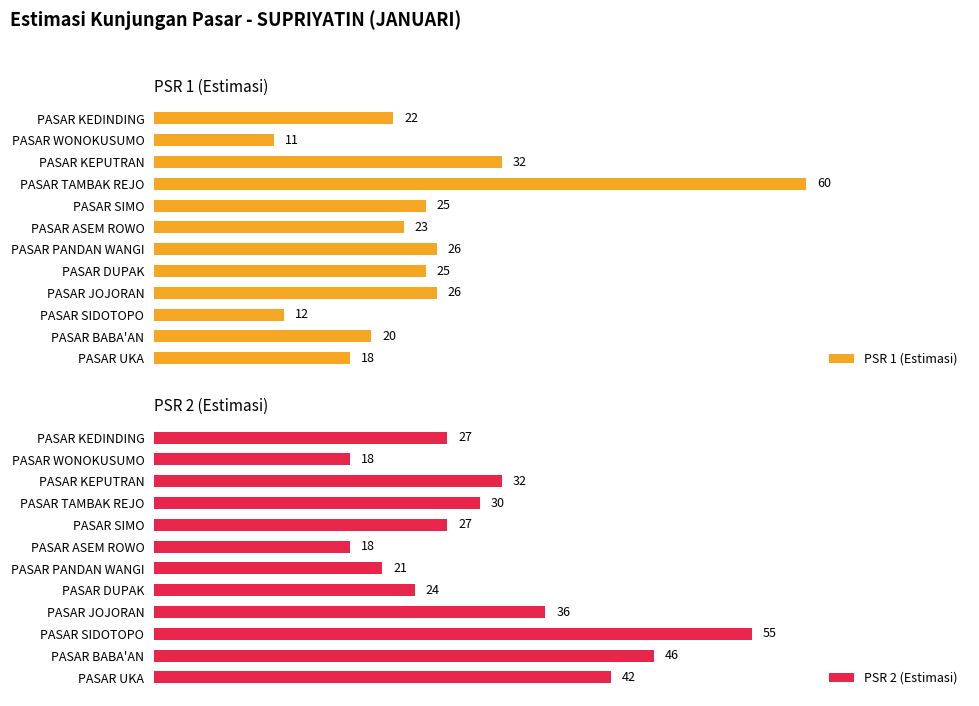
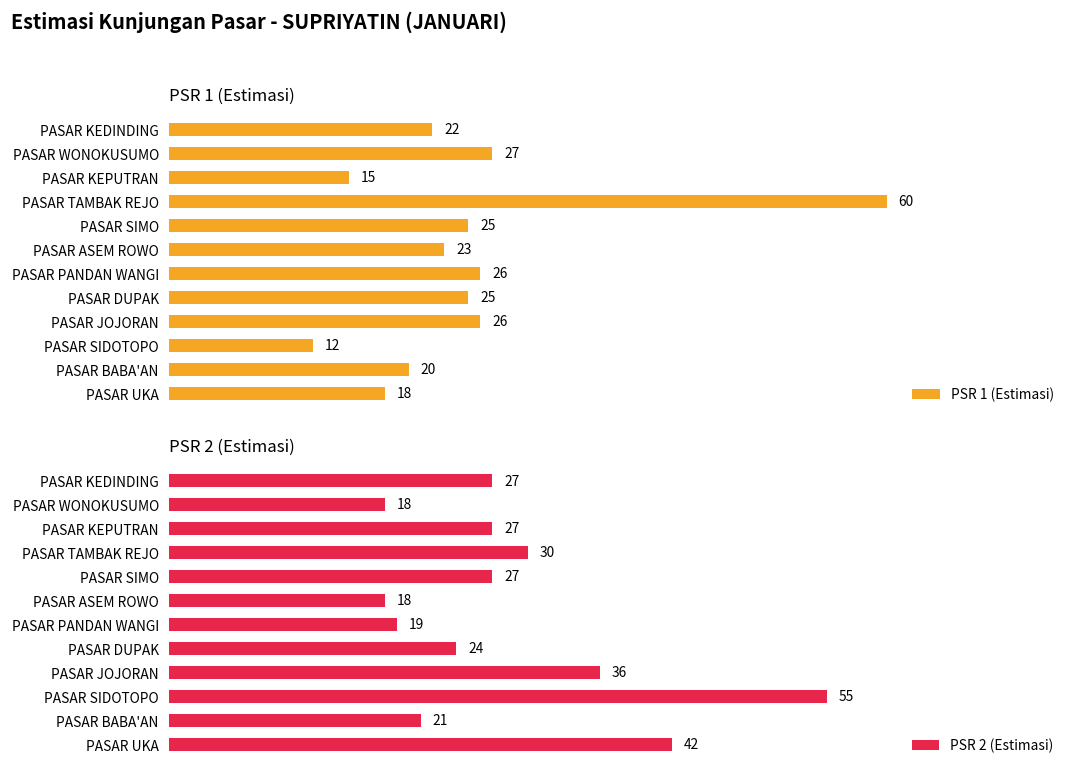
PSR 1 (Estimasi), PASAR WONOKUSUMO: 11 -> 27
PSR 1 (Estimasi), PASAR KEPUTRAN: 32 -> 15
PSR 2 (Estimasi), PASAR KEPUTRAN: 32 -> 27
PSR 2 (Estimasi), PASAR PANDAN WANGI: 21 -> 19
PSR 2 (Estimasi), PASAR BABA'AN: 46 -> 21
